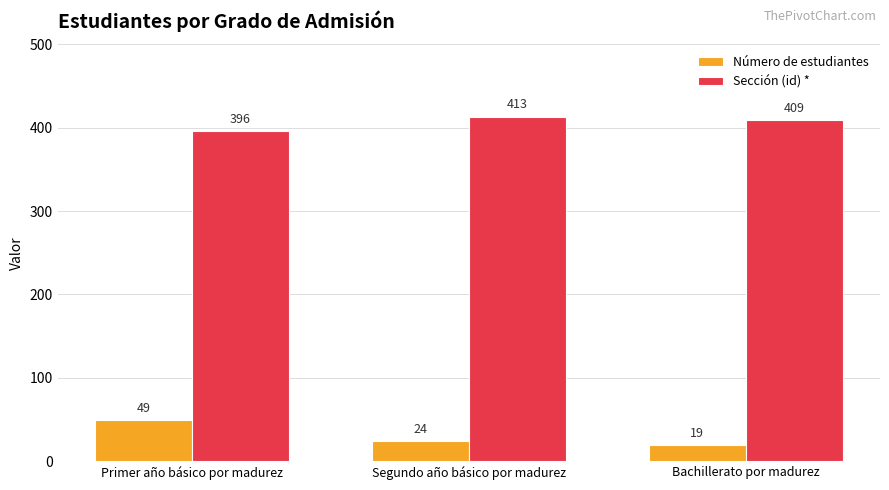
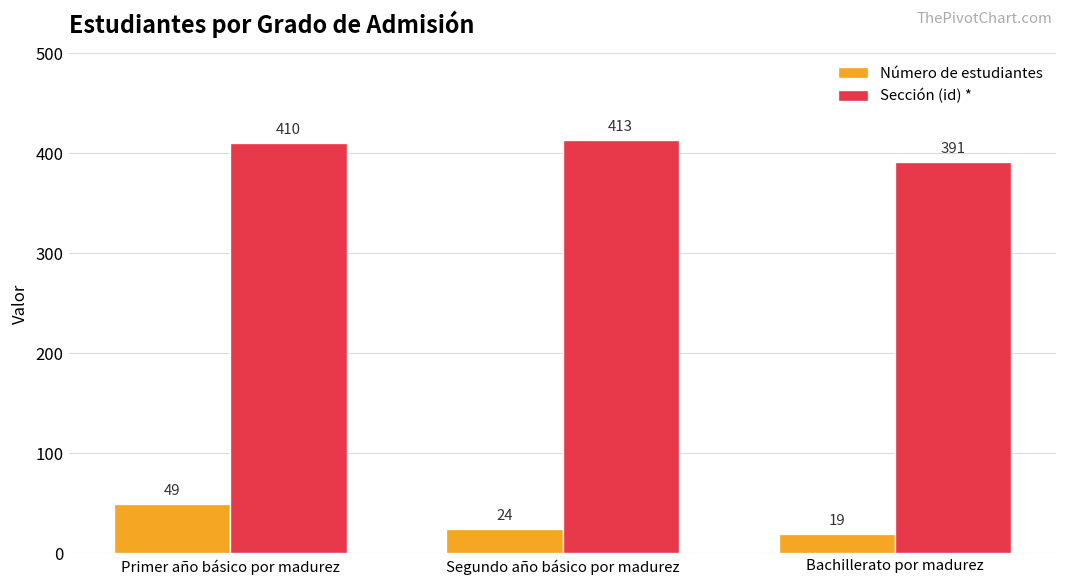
Sección (id) *, Primer año básico por madurez: 396 -> 410
Sección (id) *, Bachillerato por madurez: 409 -> 391
